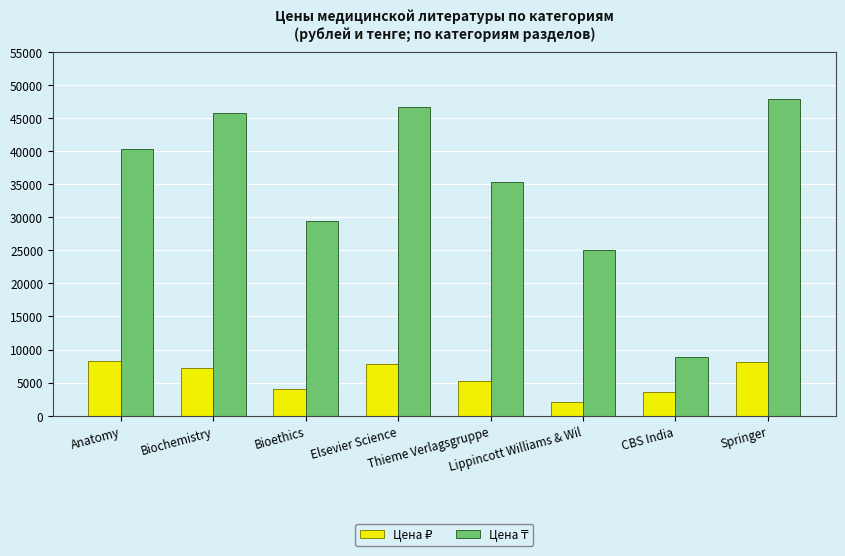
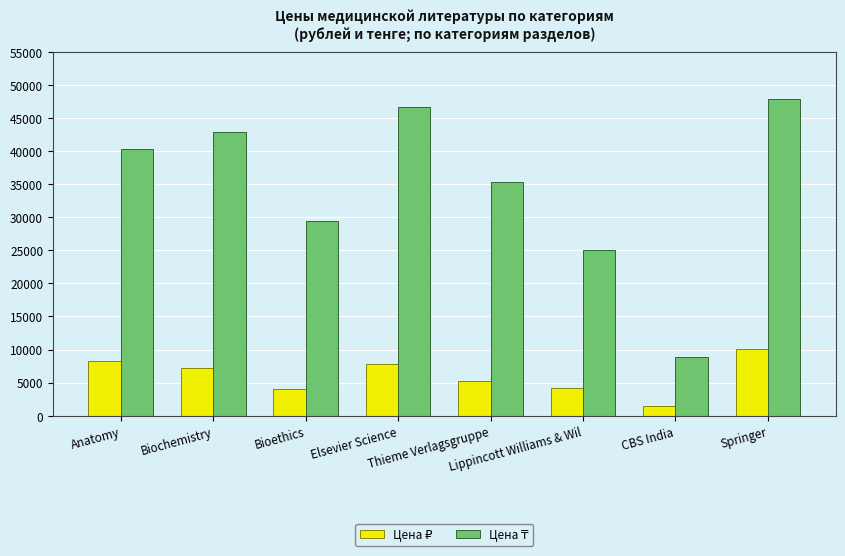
Цена ₸, Biochemistry: 46000 -> 43000
Цена ₽, Lippincott Williams & Wil: 2000 -> 4000
Цена ₽, CBS India: 4000 -> 1000
Цена ₽, Springer: 8000 -> 10000
